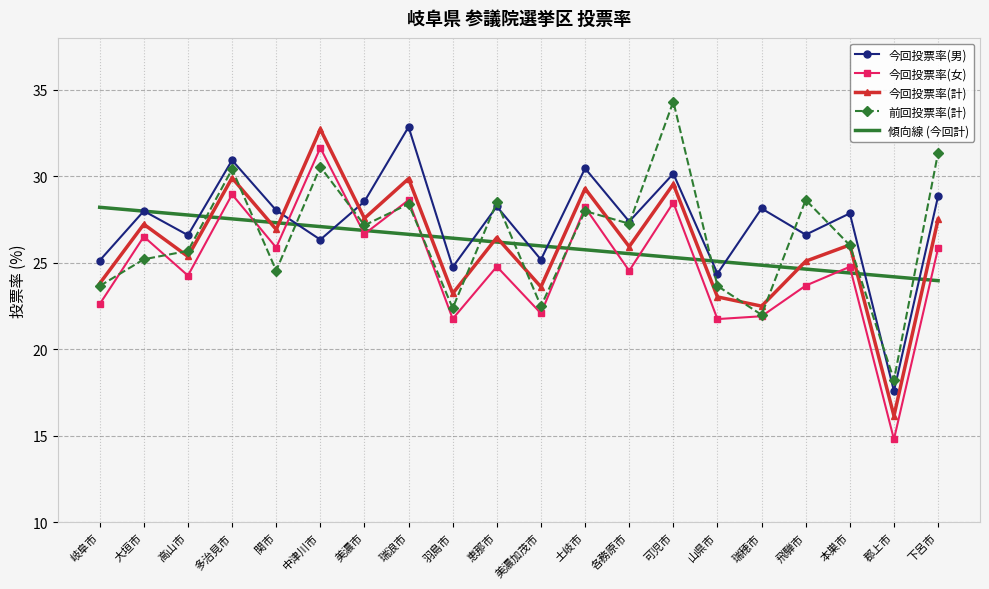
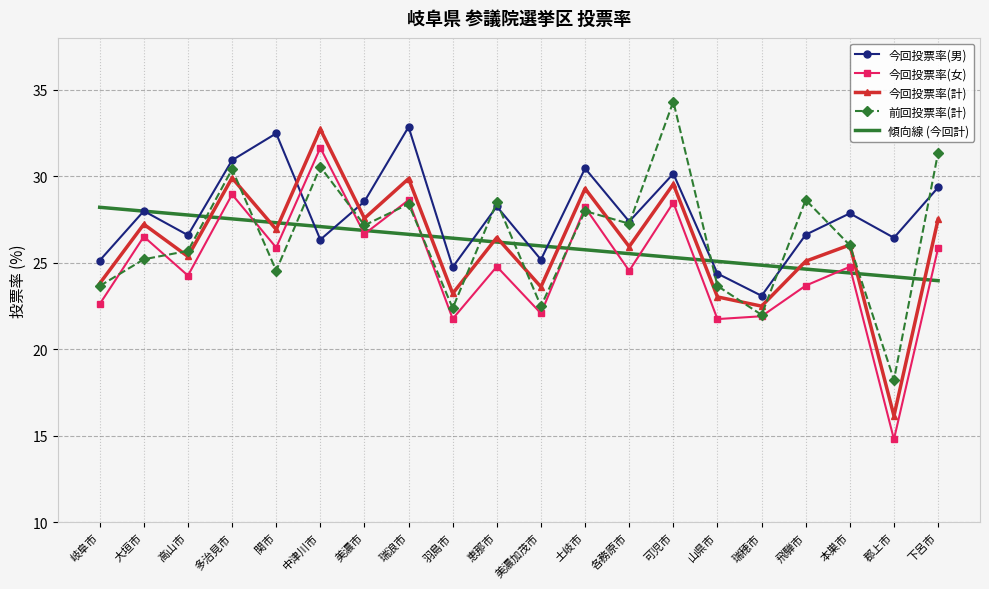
今回投票率(男), 関市: 28.0 -> 32.5
今回投票率(男), 瑞穂市: 28.1 -> 23.1
今回投票率(男), 郡上市: 17.6 -> 26.4
今回投票率(男), 下呂市: 28.9 -> 29.4
